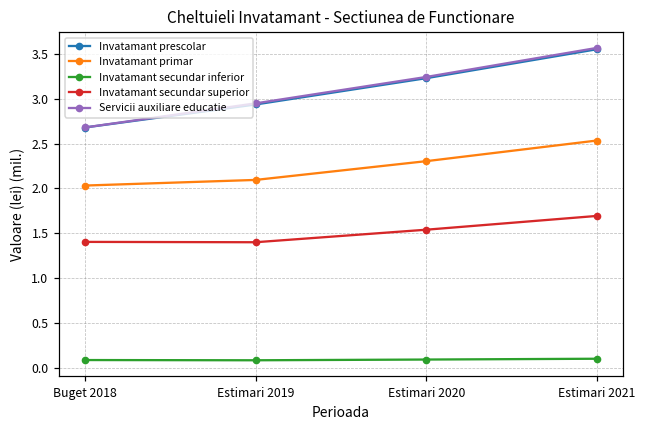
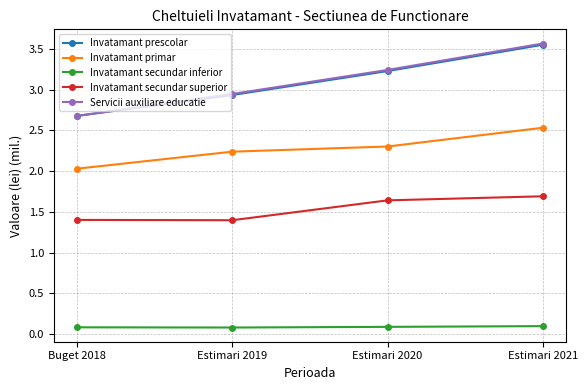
Invatamant primar, Estimari 2019: 2.1 -> 2.2
Invatamant secundar superior, Estimari 2020: 1.5 -> 1.6
